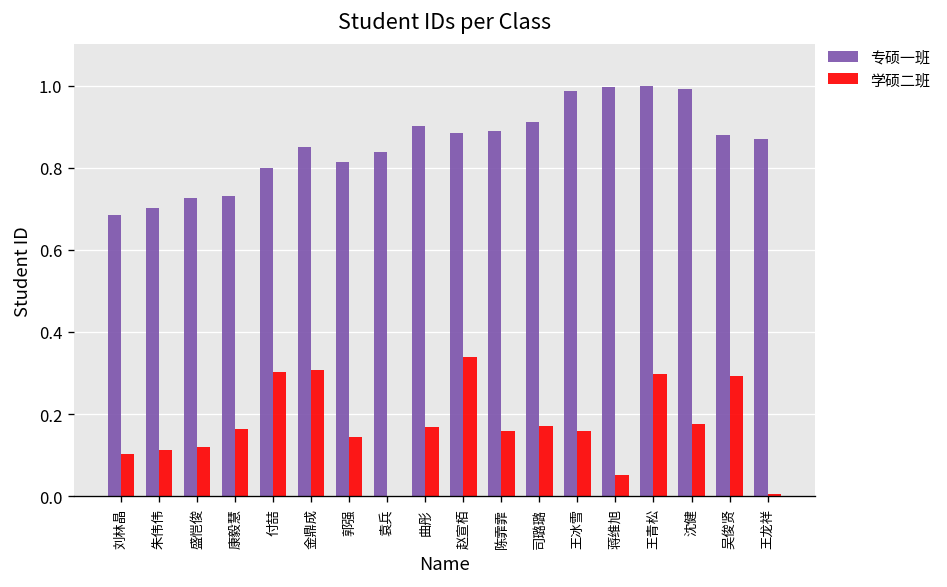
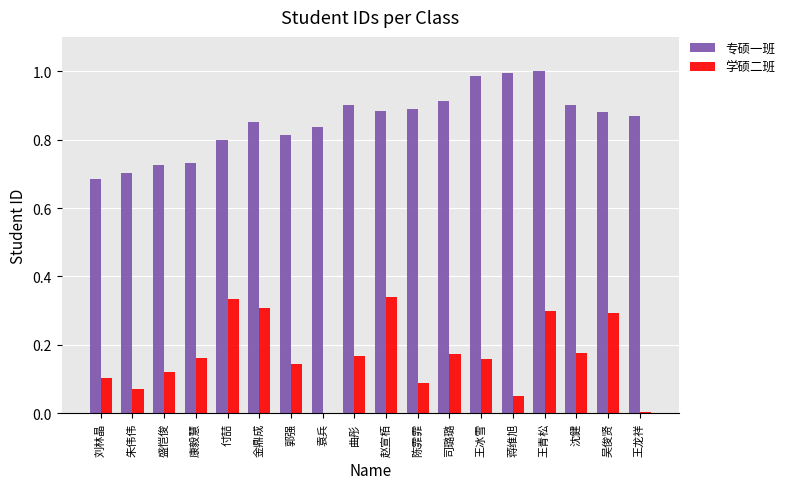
学硕二班, 朱伟伟: 0.11 -> 0.07
学硕二班, 付喆: 0.30 -> 0.33
学硕二班, 陈霏霏: 0.16 -> 0.09
专硕一班, 沈健: 0.99 -> 0.90
